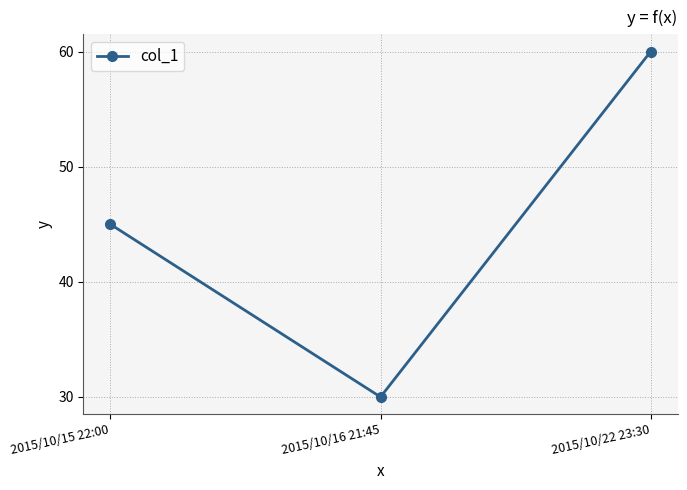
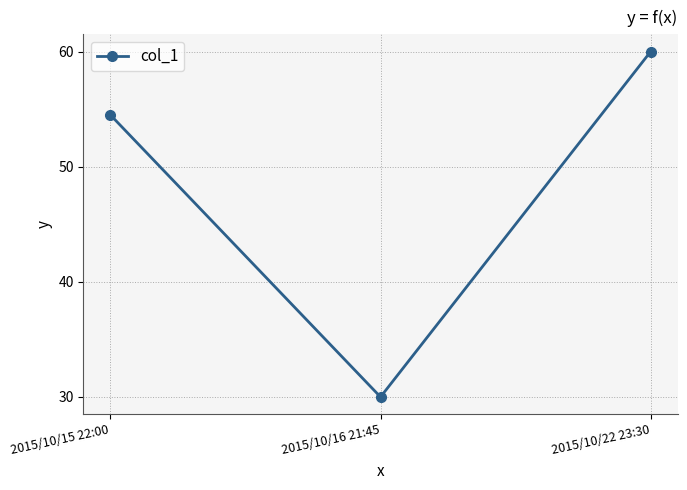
2015/10/15 22:00: 45.0 -> 54.5
